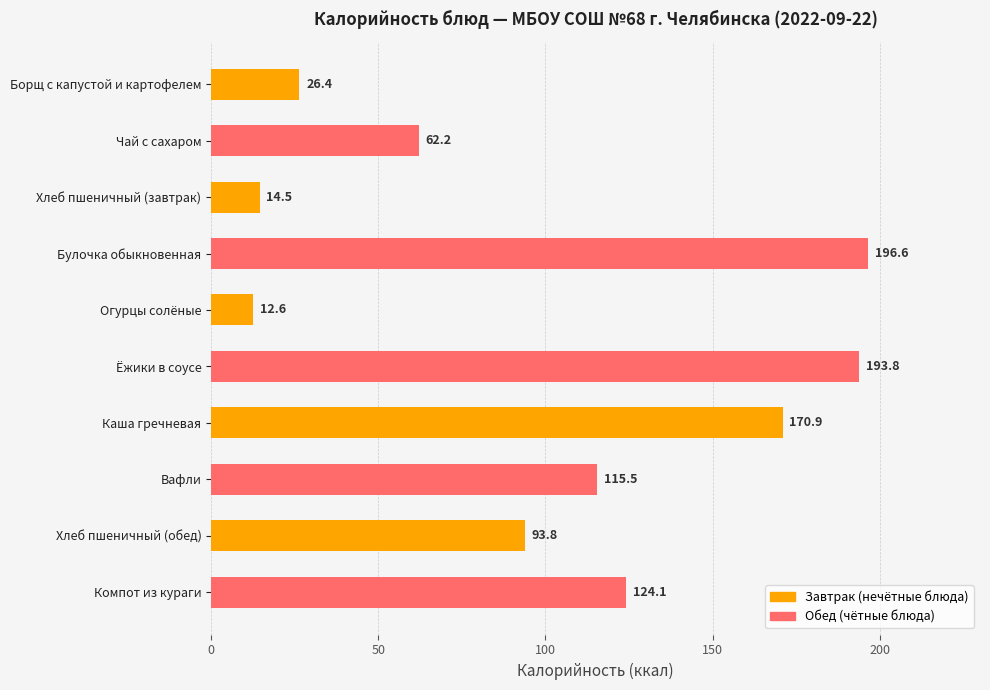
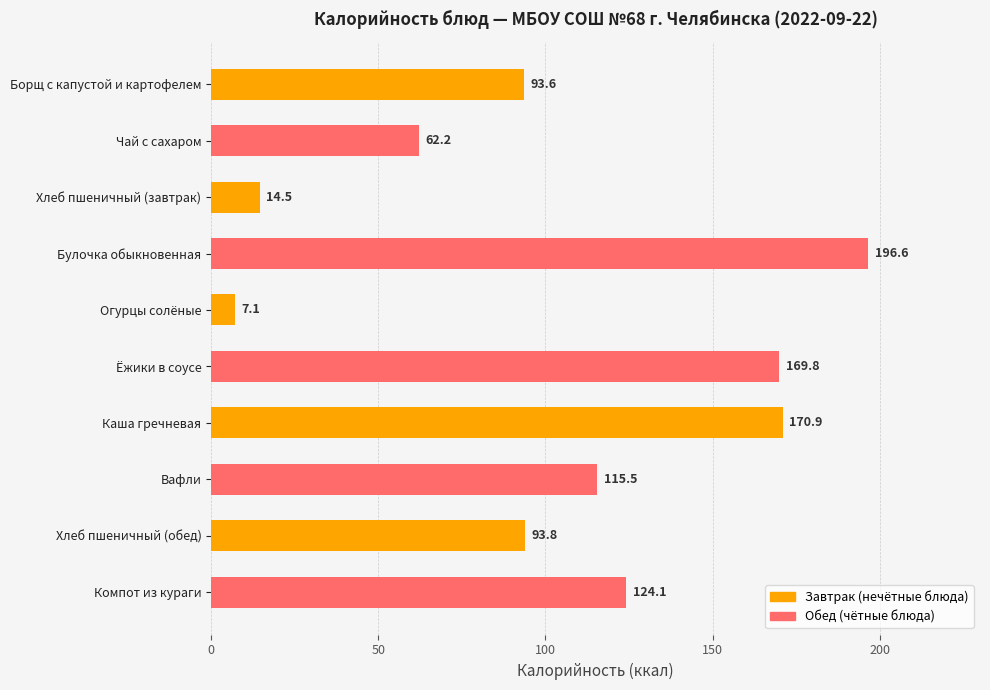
Борщ с капустой и картофелем: 26.4 -> 93.6
Огурцы солёные: 12.6 -> 7.1
Ёжики в соусе: 193.8 -> 169.8
